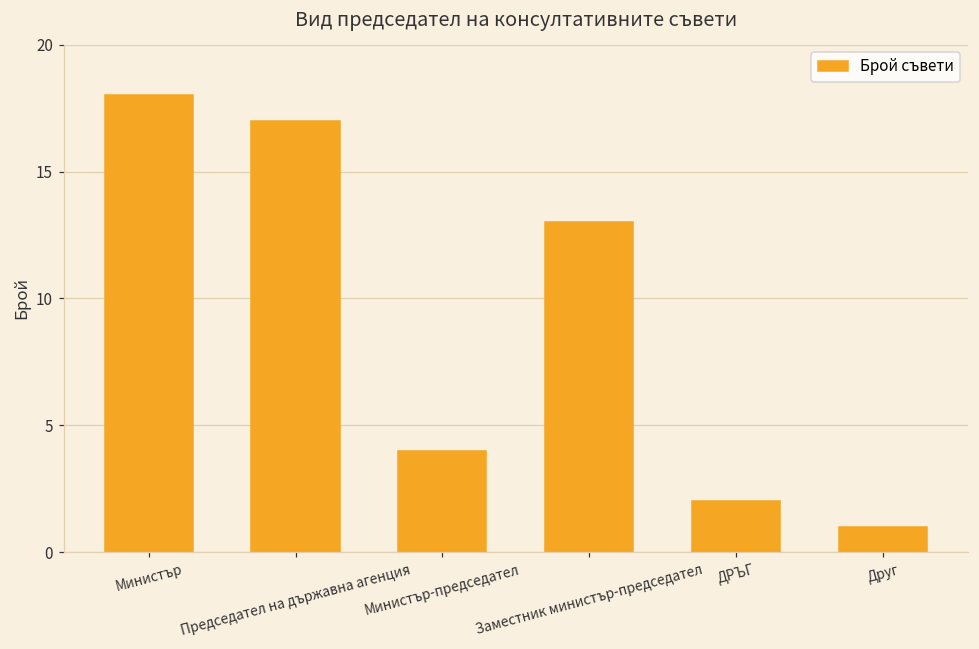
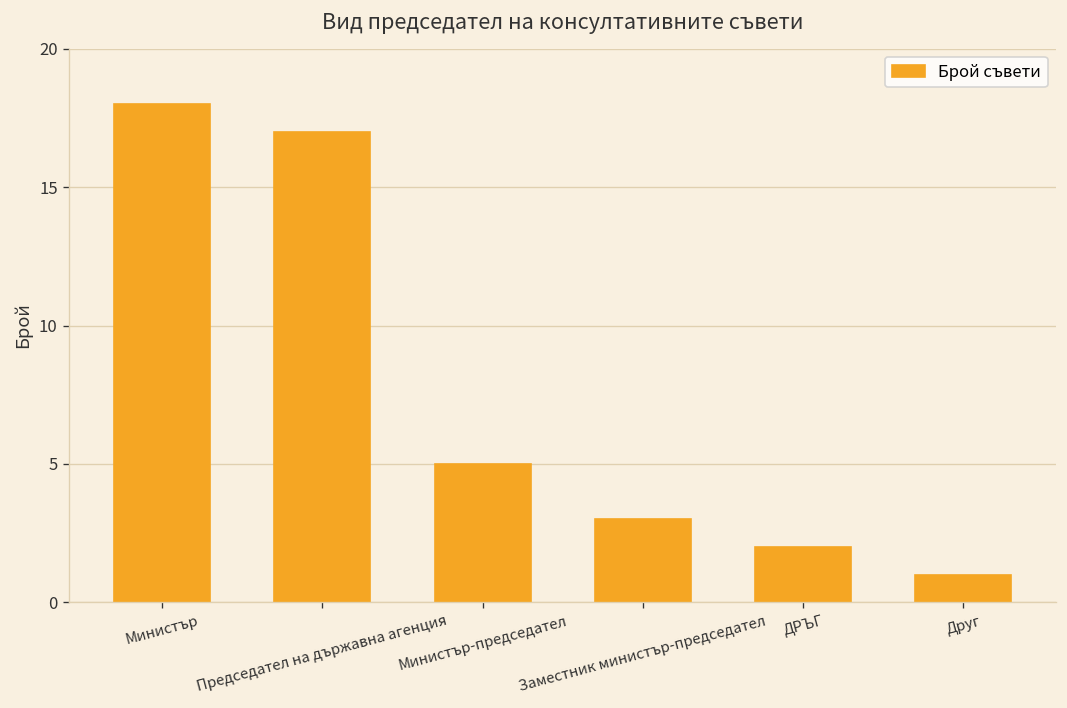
Министър-председател: 4 -> 5
Заместник министър-председател: 13 -> 3
